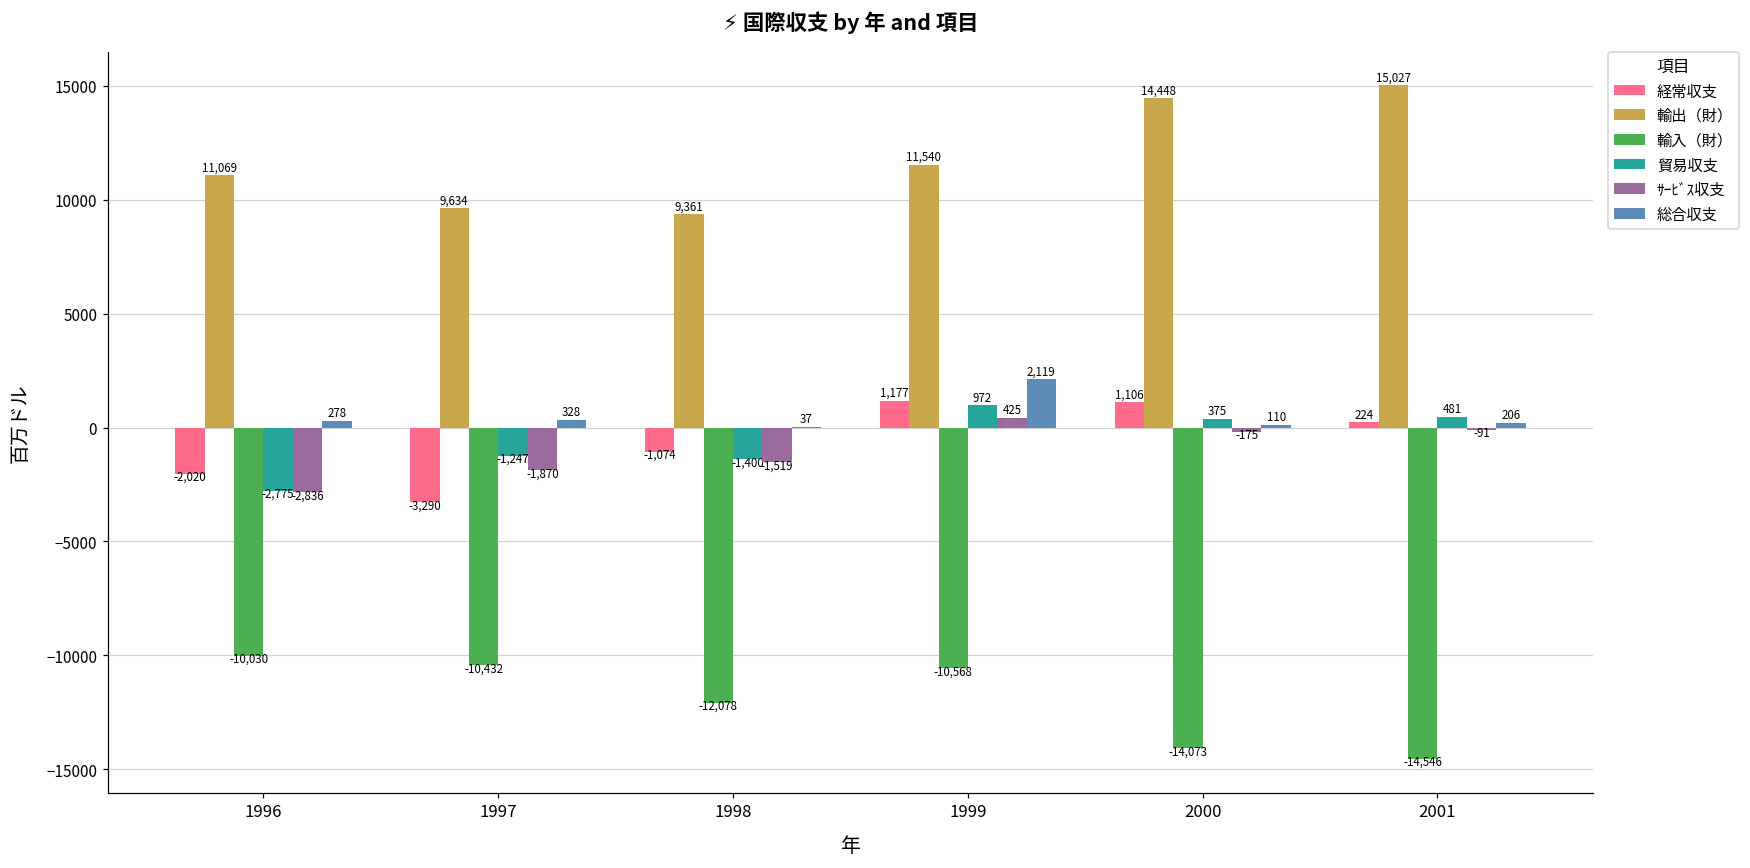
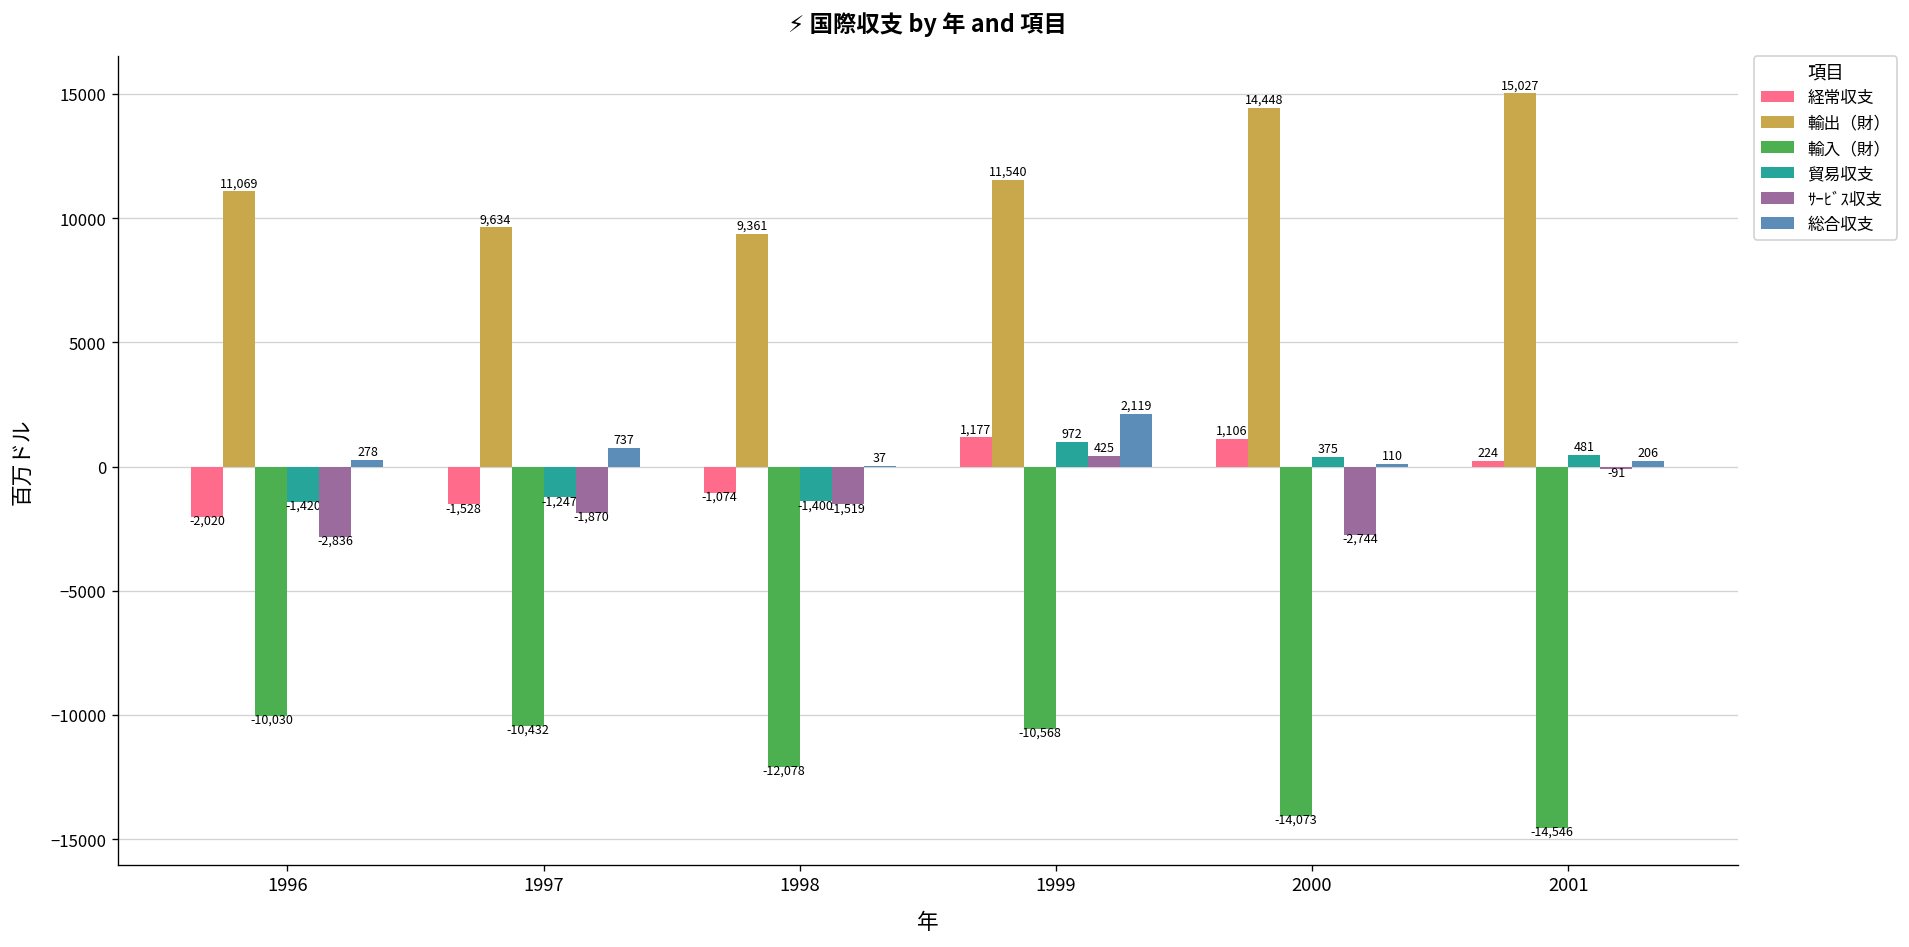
貿易収支, 1996: -2,775 -> -1,420
経常収支, 1997: -3,290 -> -1,528
総合収支, 1997: 328 -> 737
ｻｰﾋﾞｽ収支, 2000: -175 -> -2,744
